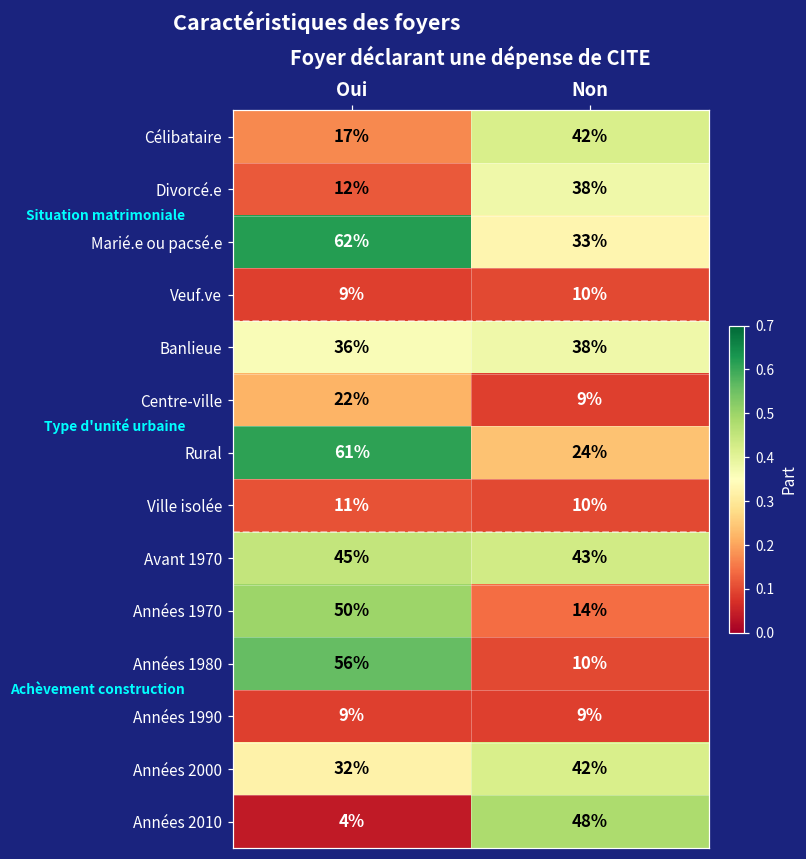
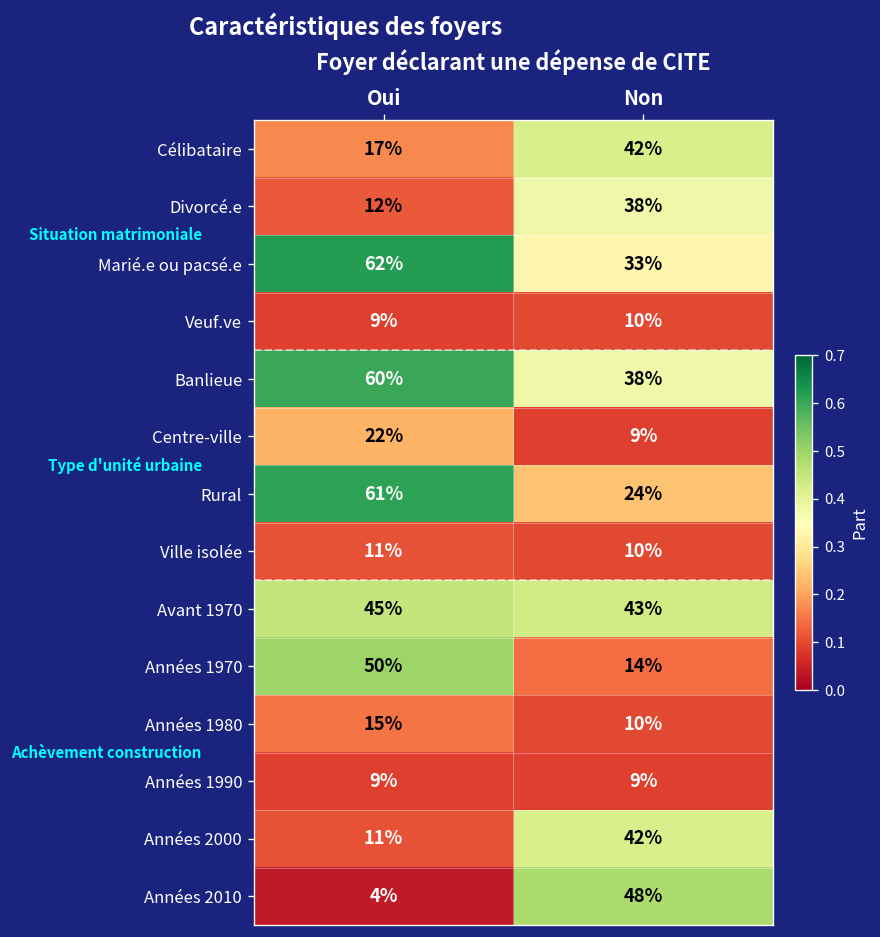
Banlieue, Oui: 36% -> 60%
Années 1980, Oui: 56% -> 15%
Années 2000, Oui: 32% -> 11%
